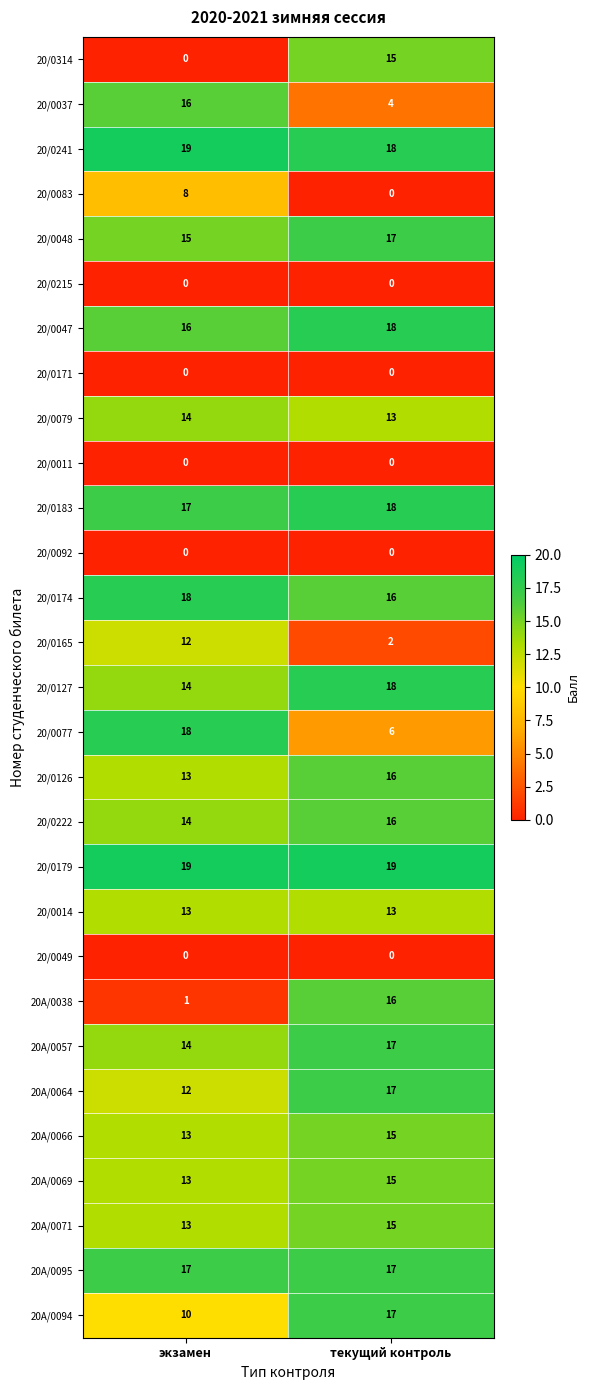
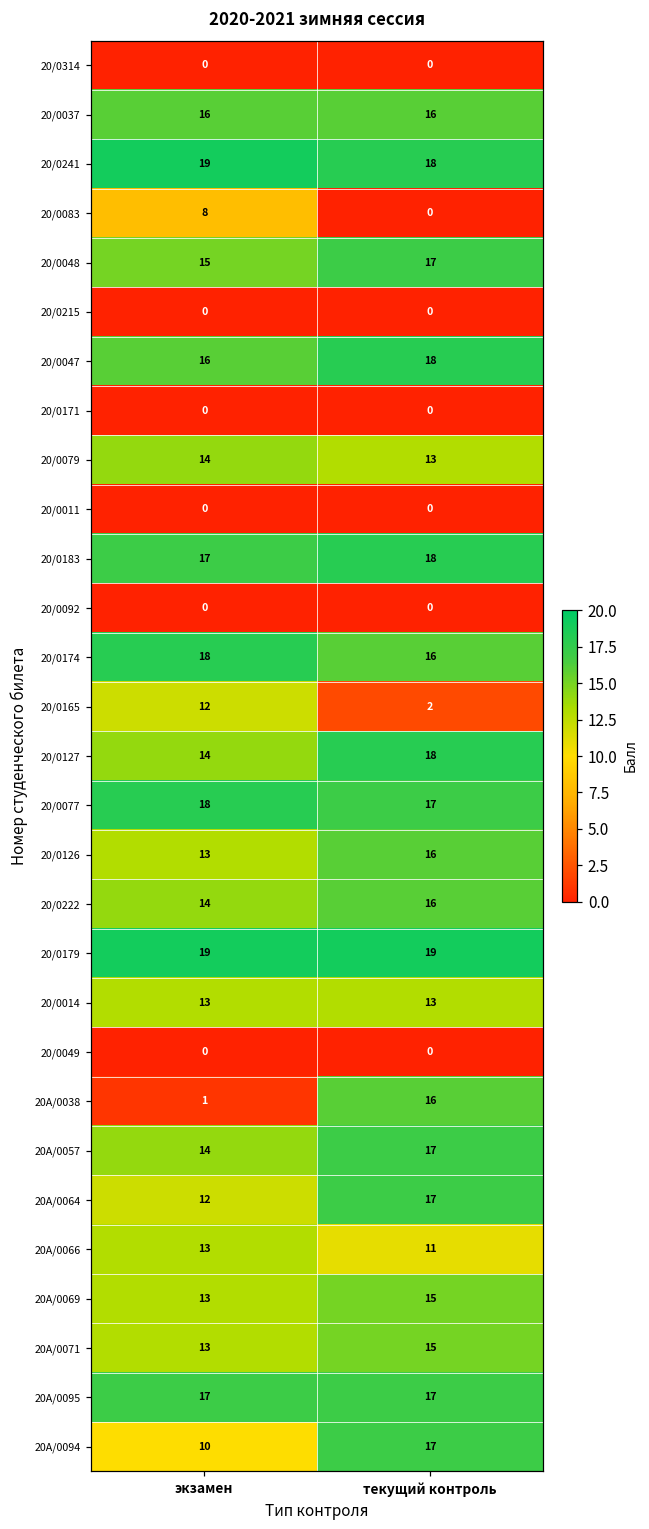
20/0314, текущий контроль: 15 -> 0
20/0037, текущий контроль: 4 -> 16
20/0077, текущий контроль: 6 -> 17
20A/0066, текущий контроль: 15 -> 11
